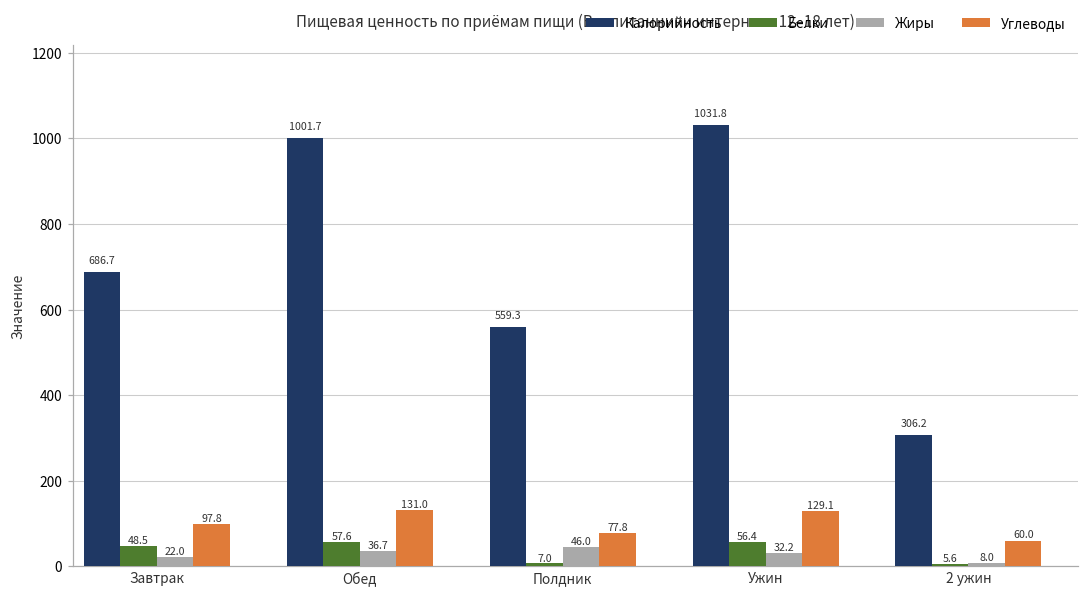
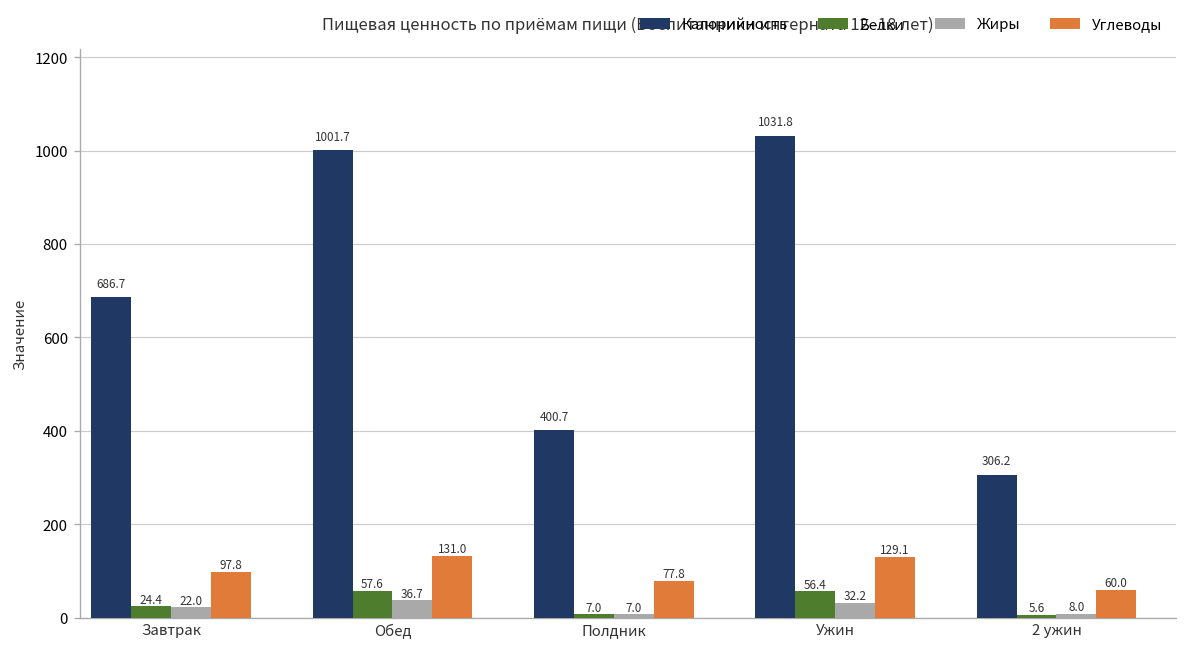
Белки, Завтрак: 48.5 -> 24.4
Калорийность, Полдник: 559.3 -> 400.7
Жиры, Полдник: 46.0 -> 7.0
